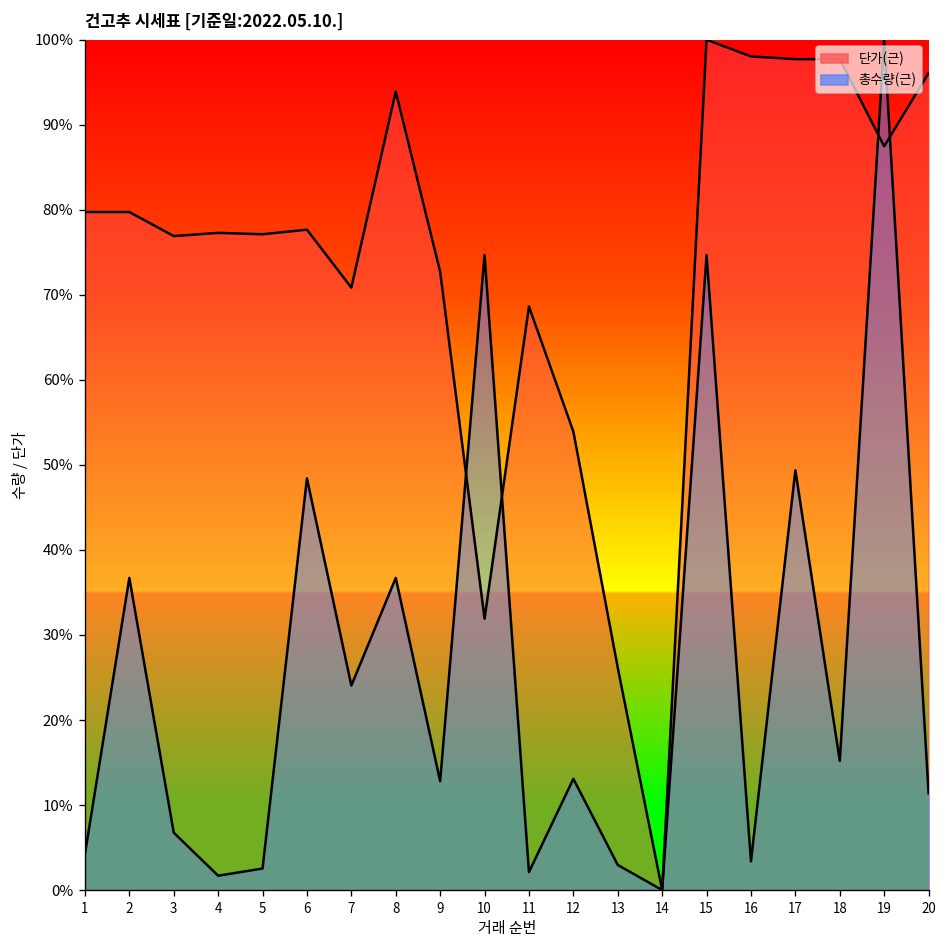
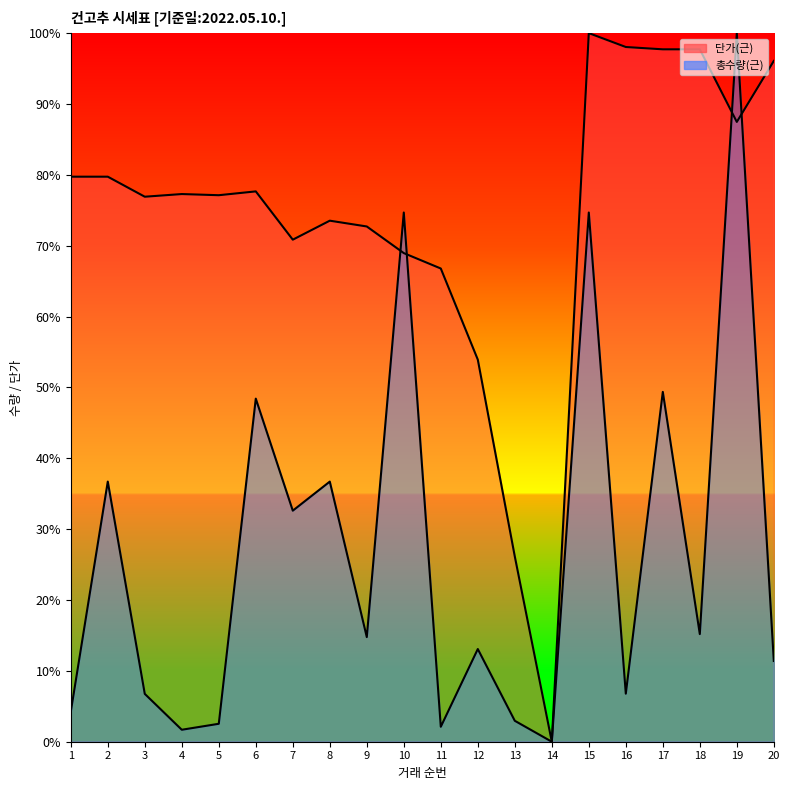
총수량(근), 7: 24% -> 33%
단가(근), 8: 94% -> 74%
총수량(근), 9: 13% -> 15%
단가(근), 10: 32% -> 69%
단가(근), 11: 69% -> 67%
총수량(근), 16: 3% -> 7%
